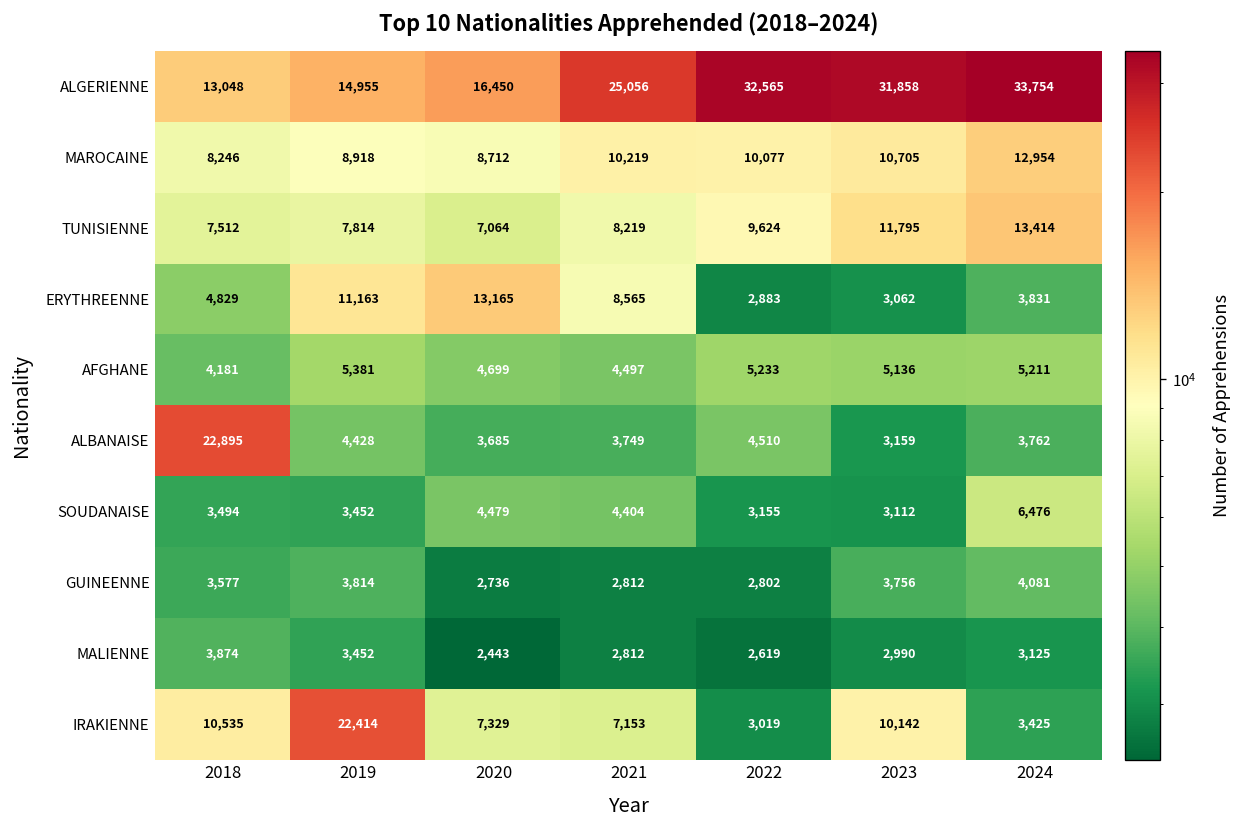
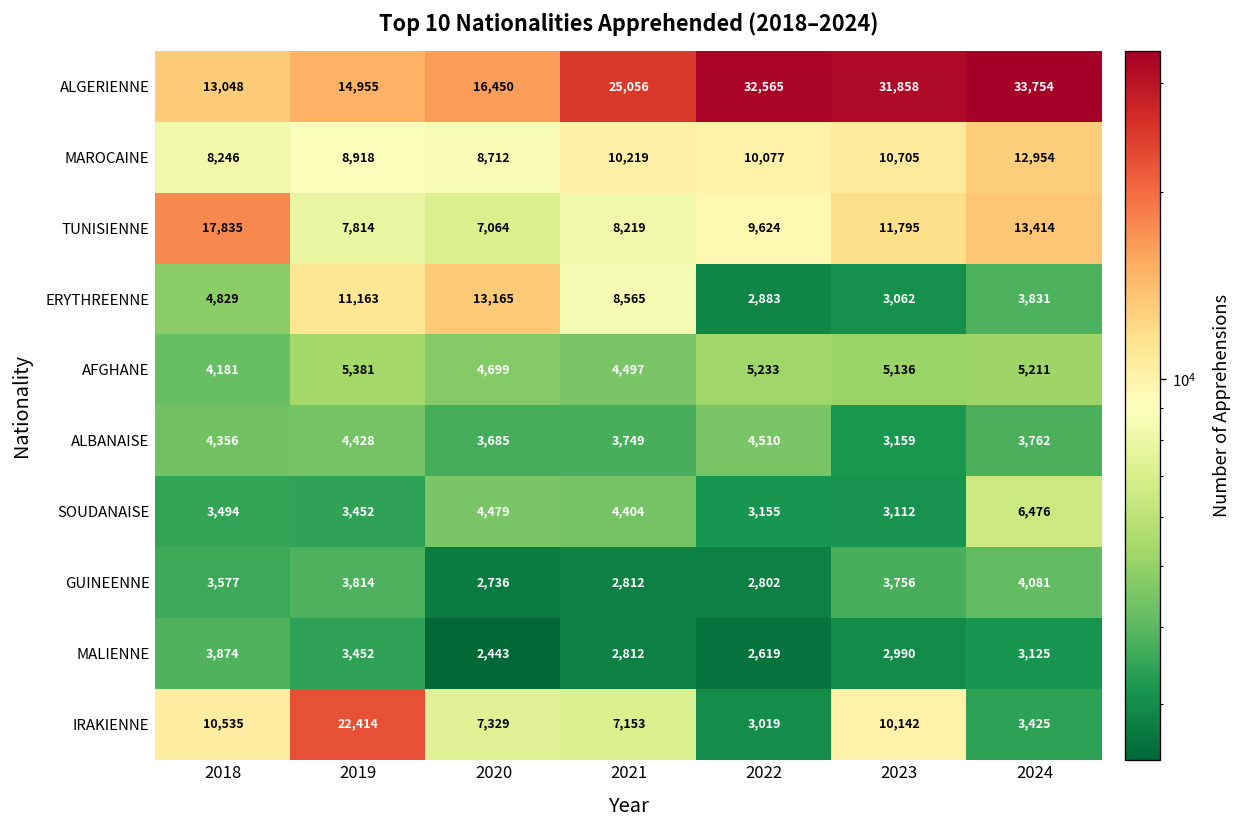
TUNISIENNE, 2018: 7,512 -> 17,835
ALBANAISE, 2018: 22,895 -> 4,356
